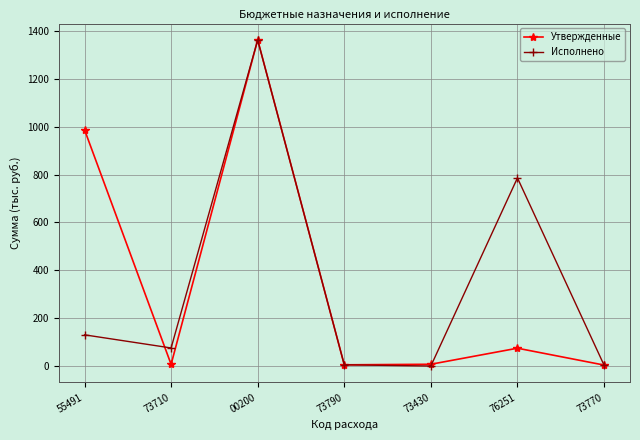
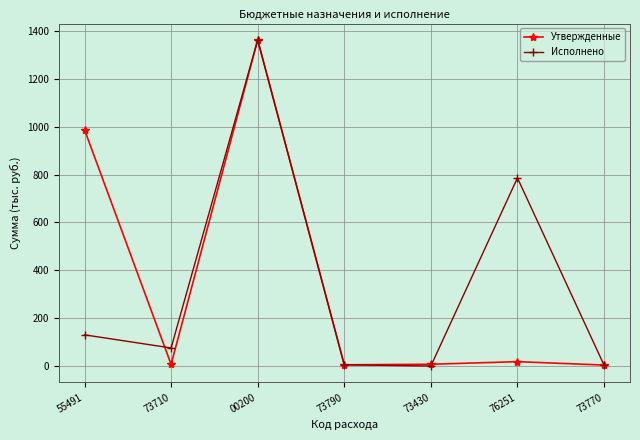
Утвержденные, 76251: 70 -> 20
